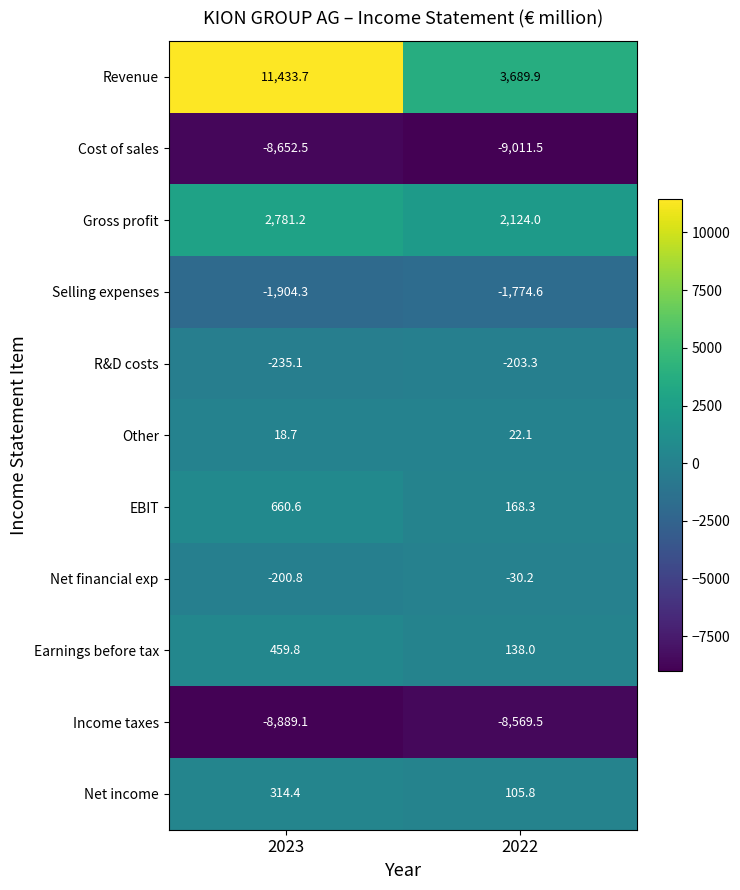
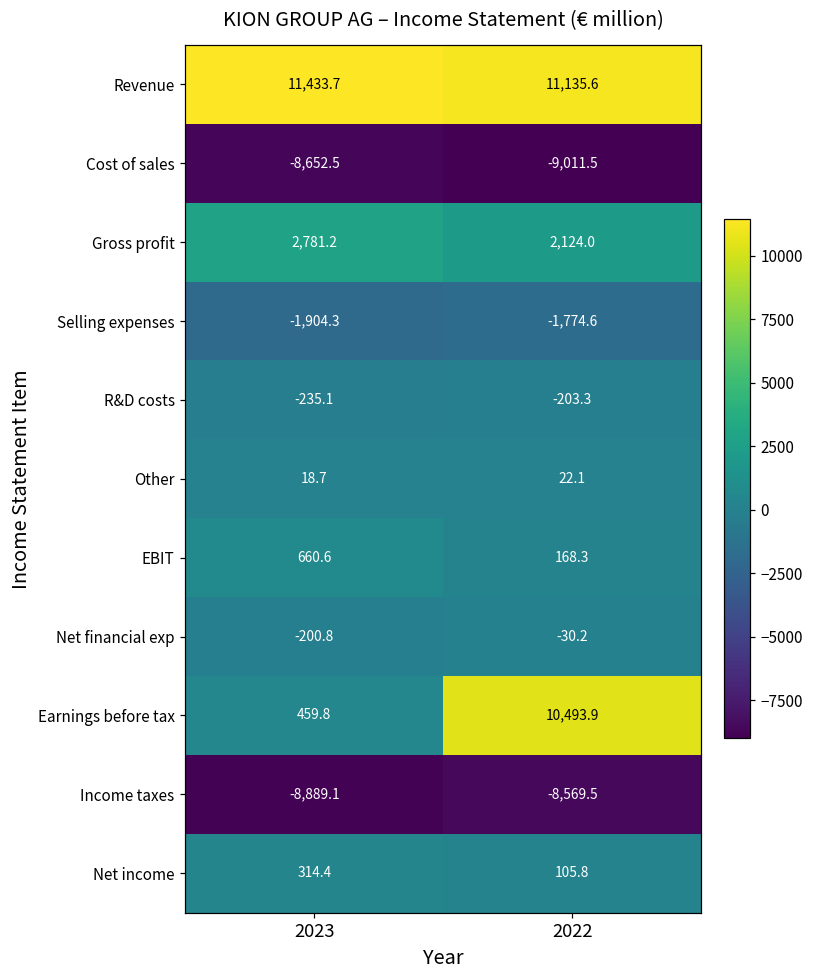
Revenue, 2022: 3,689.9 -> 11,135.6
Earnings before tax, 2022: 138.0 -> 10,493.9
